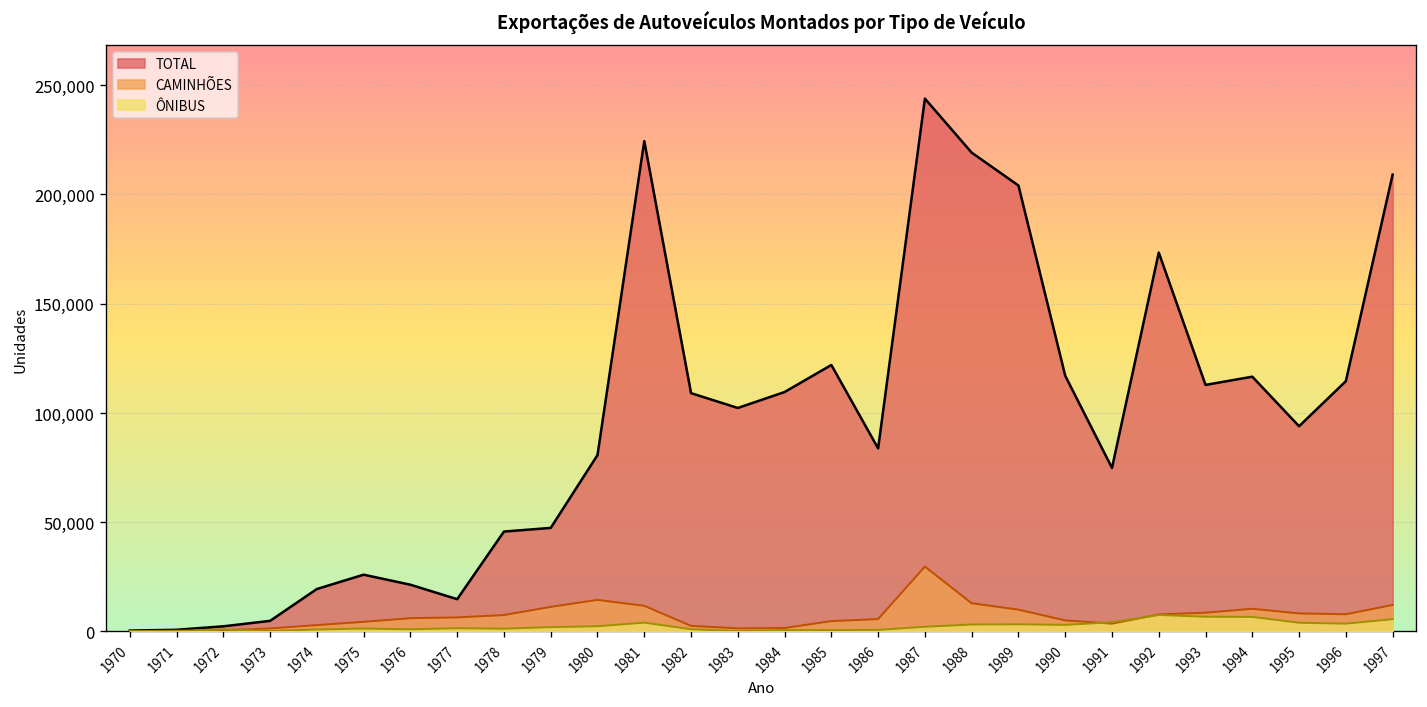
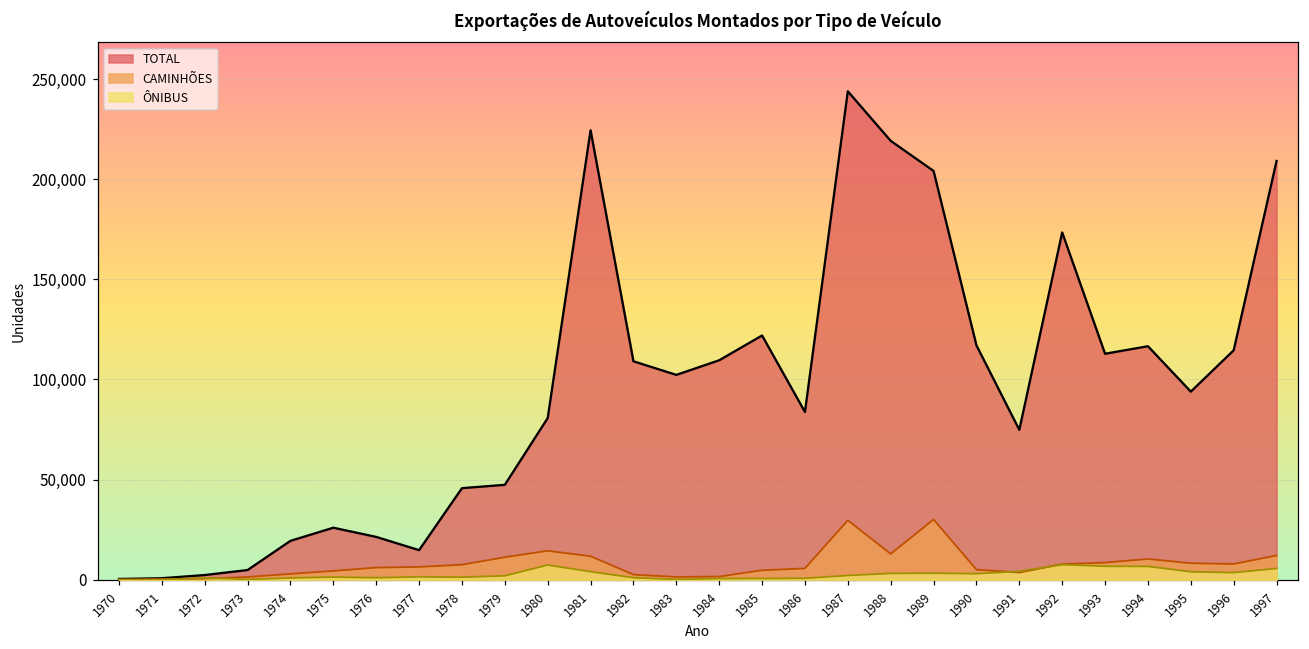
ÔNIBUS, 1980: 2,000 -> 7,000
CAMINHÕES, 1989: 10,000 -> 30,000
